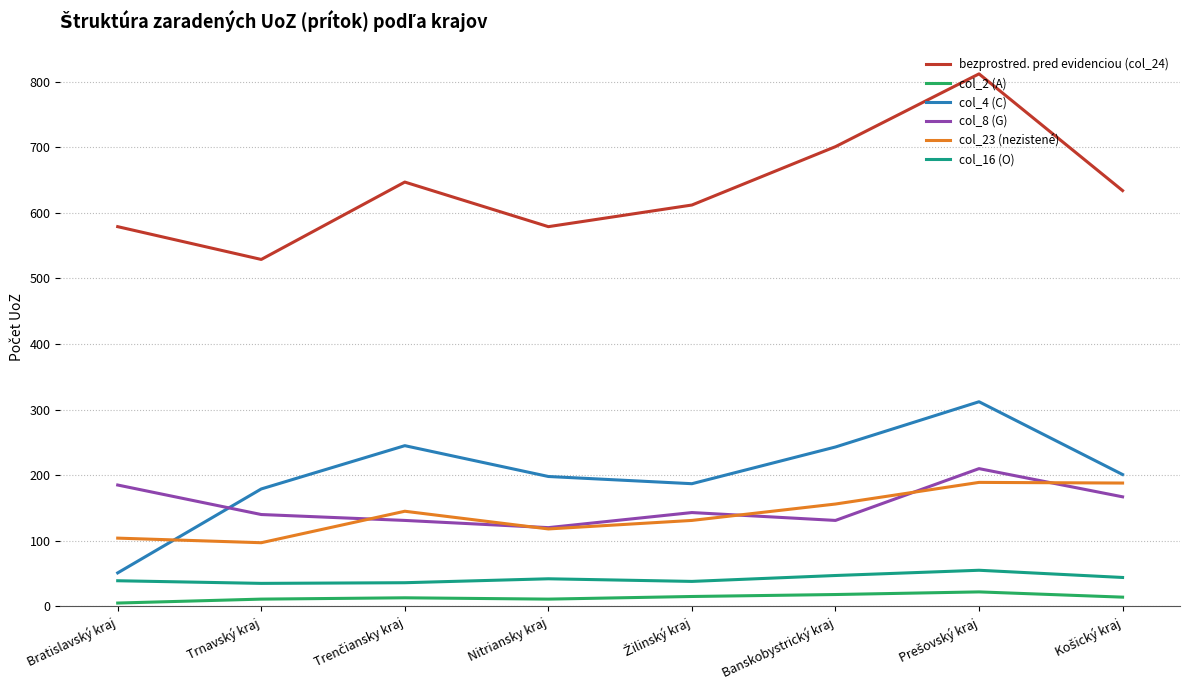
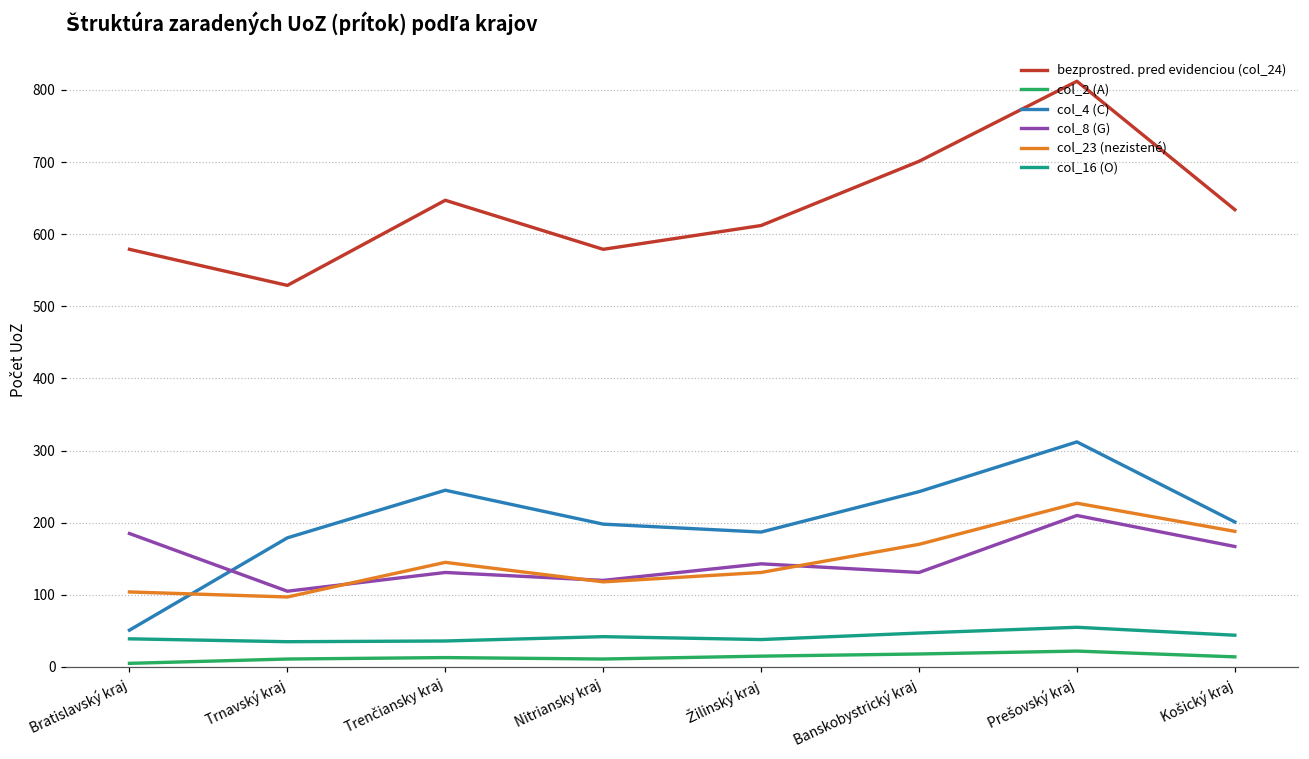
col_8 (G), Trnavský kraj: 140 -> 110
col_23 (nezistené), Banskobystrický kraj: 160 -> 170
col_23 (nezistené), Prešovský kraj: 190 -> 230
